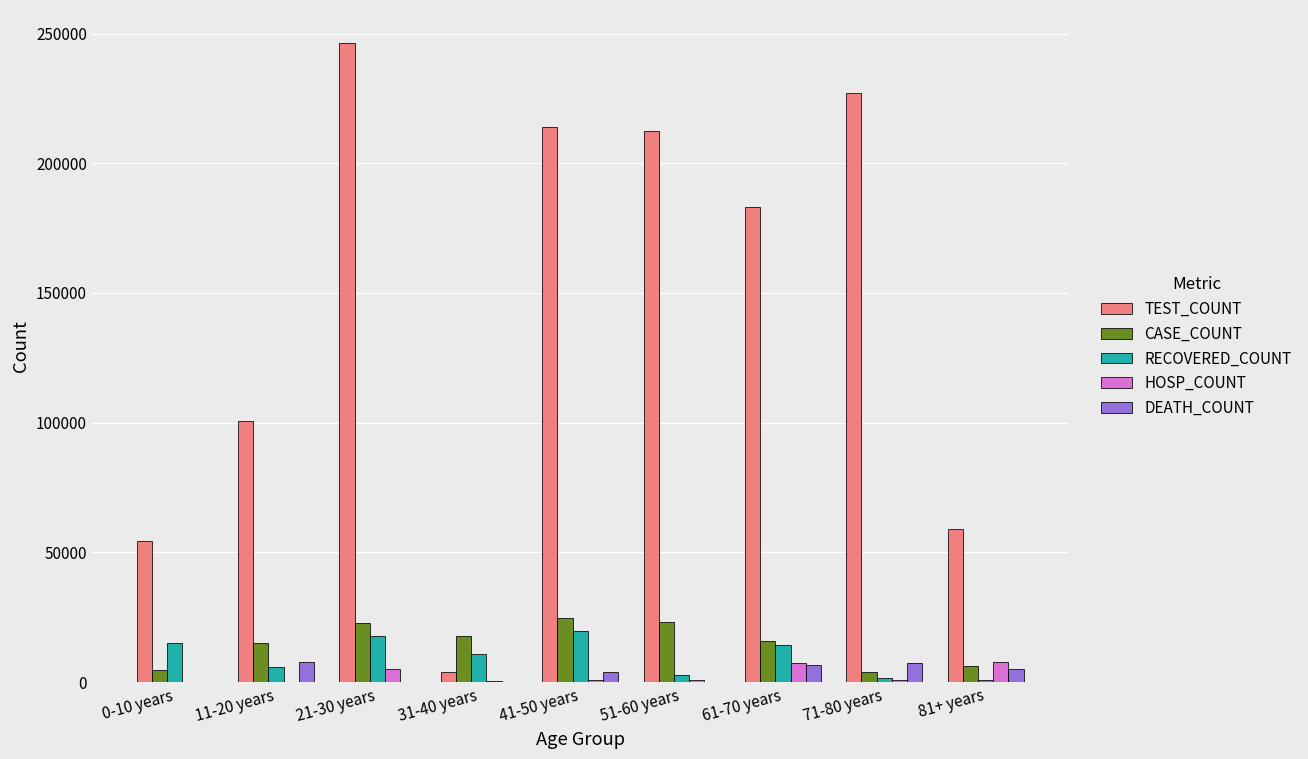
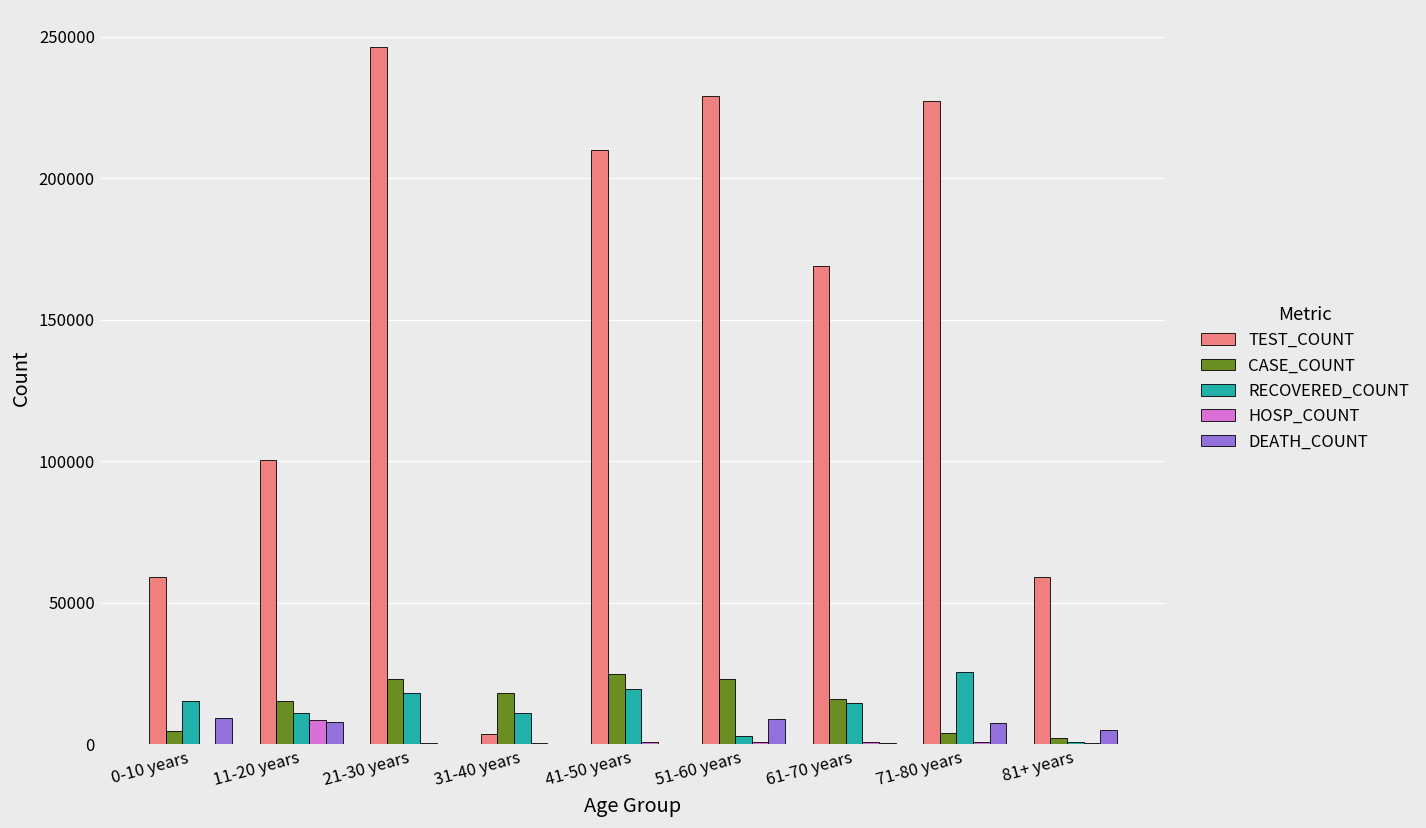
TEST_COUNT, 0-10 years: 54000 -> 59000
DEATH_COUNT, 0-10 years: 0 -> 9000
RECOVERED_COUNT, 11-20 years: 6000 -> 11000
HOSP_COUNT, 11-20 years: 0 -> 8000
HOSP_COUNT, 21-30 years: 5000 -> 0
TEST_COUNT, 41-50 years: 214000 -> 210000
DEATH_COUNT, 41-50 years: 4000 -> 0
TEST_COUNT, 51-60 years: 212000 -> 229000
DEATH_COUNT, 51-60 years: 0 -> 9000
TEST_COUNT, 61-70 years: 183000 -> 169000
HOSP_COUNT, 61-70 years: 7000 -> 1000
DEATH_COUNT, 61-70 years: 7000 -> 0
RECOVERED_COUNT, 71-80 years: 2000 -> 26000
CASE_COUNT, 81+ years: 6000 -> 2000
HOSP_COUNT, 81+ years: 8000 -> 1000
